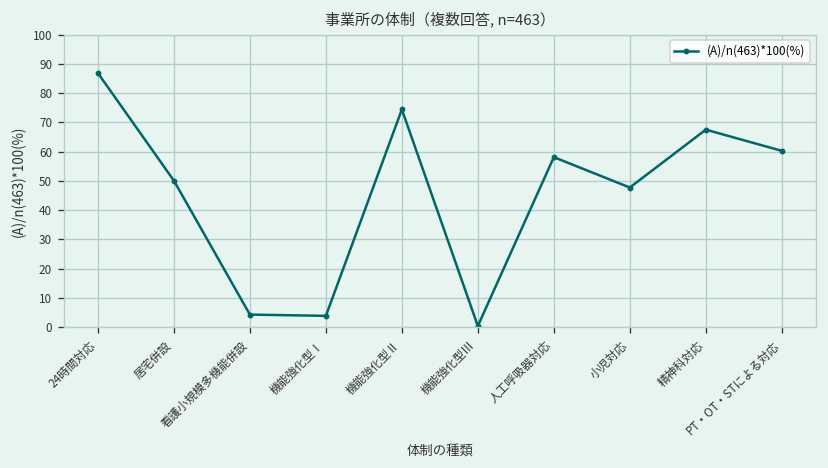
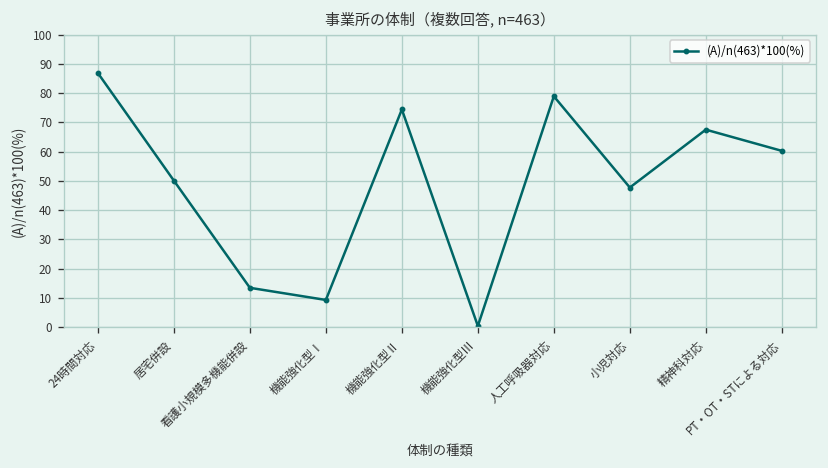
看護小規模多機能併設: 4 -> 13
機能強化型Ⅰ: 4 -> 9
人工呼吸器対応: 58 -> 79
